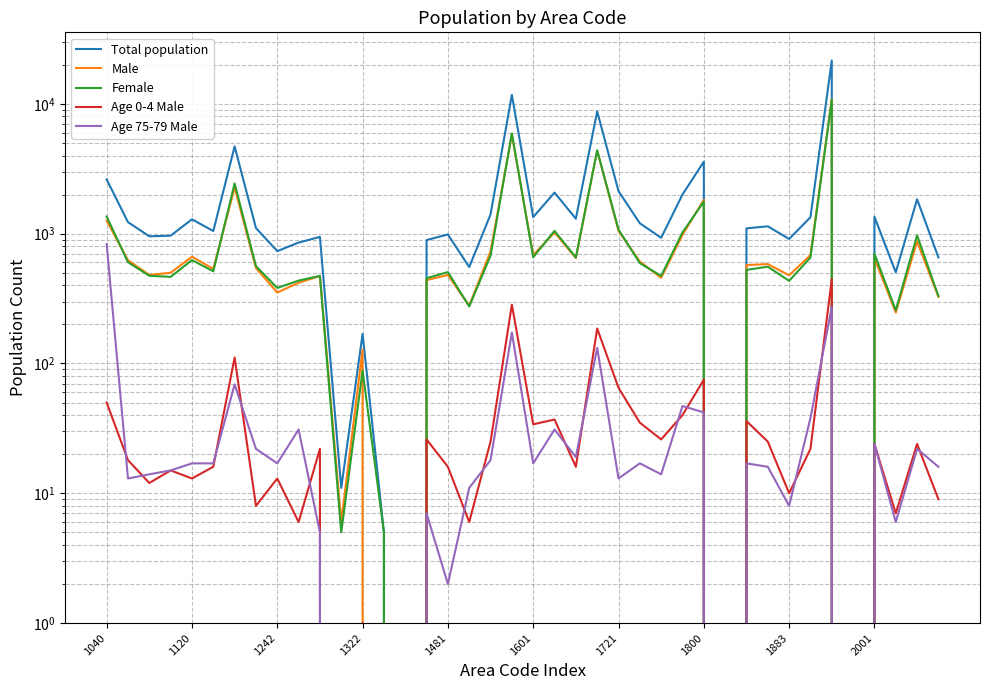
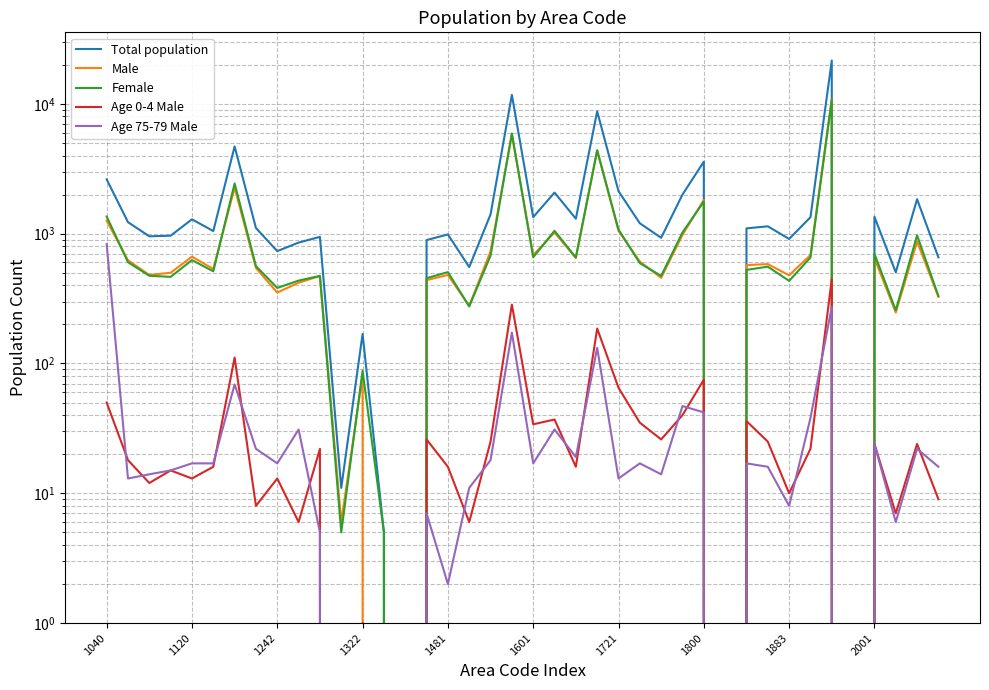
Male, 1322: 130 -> 80
